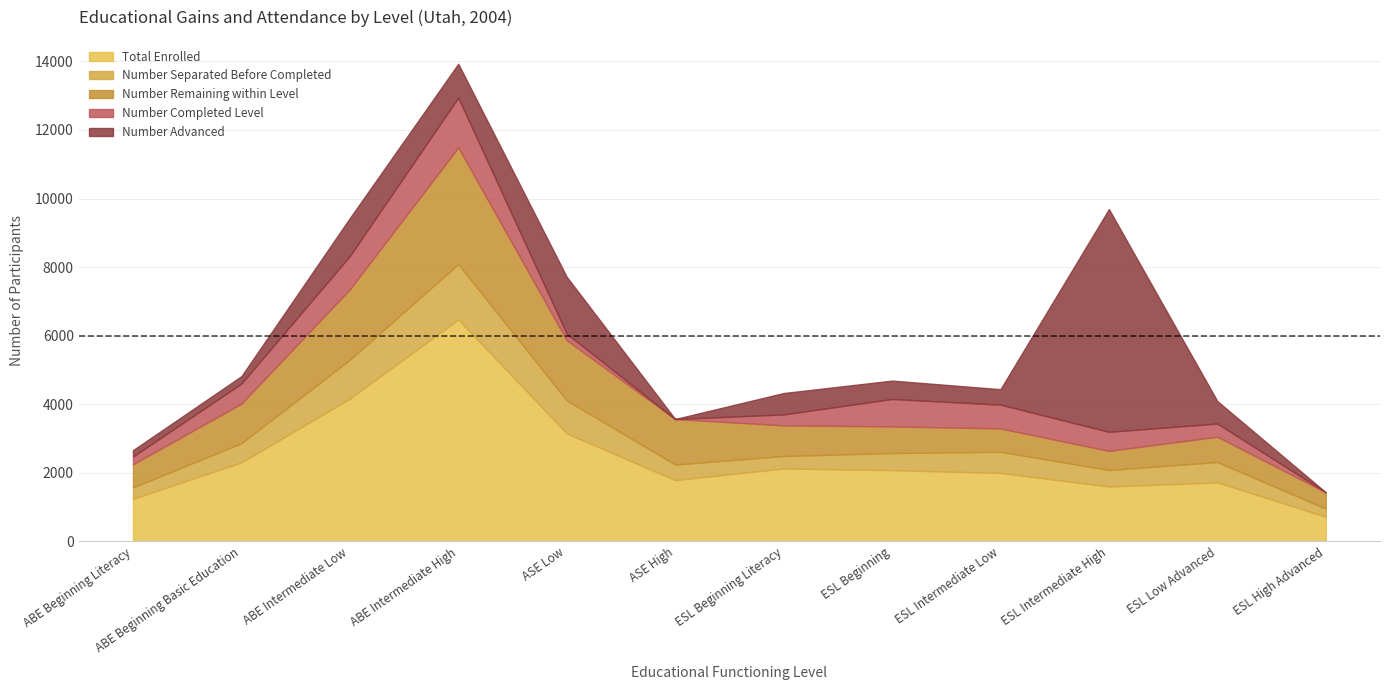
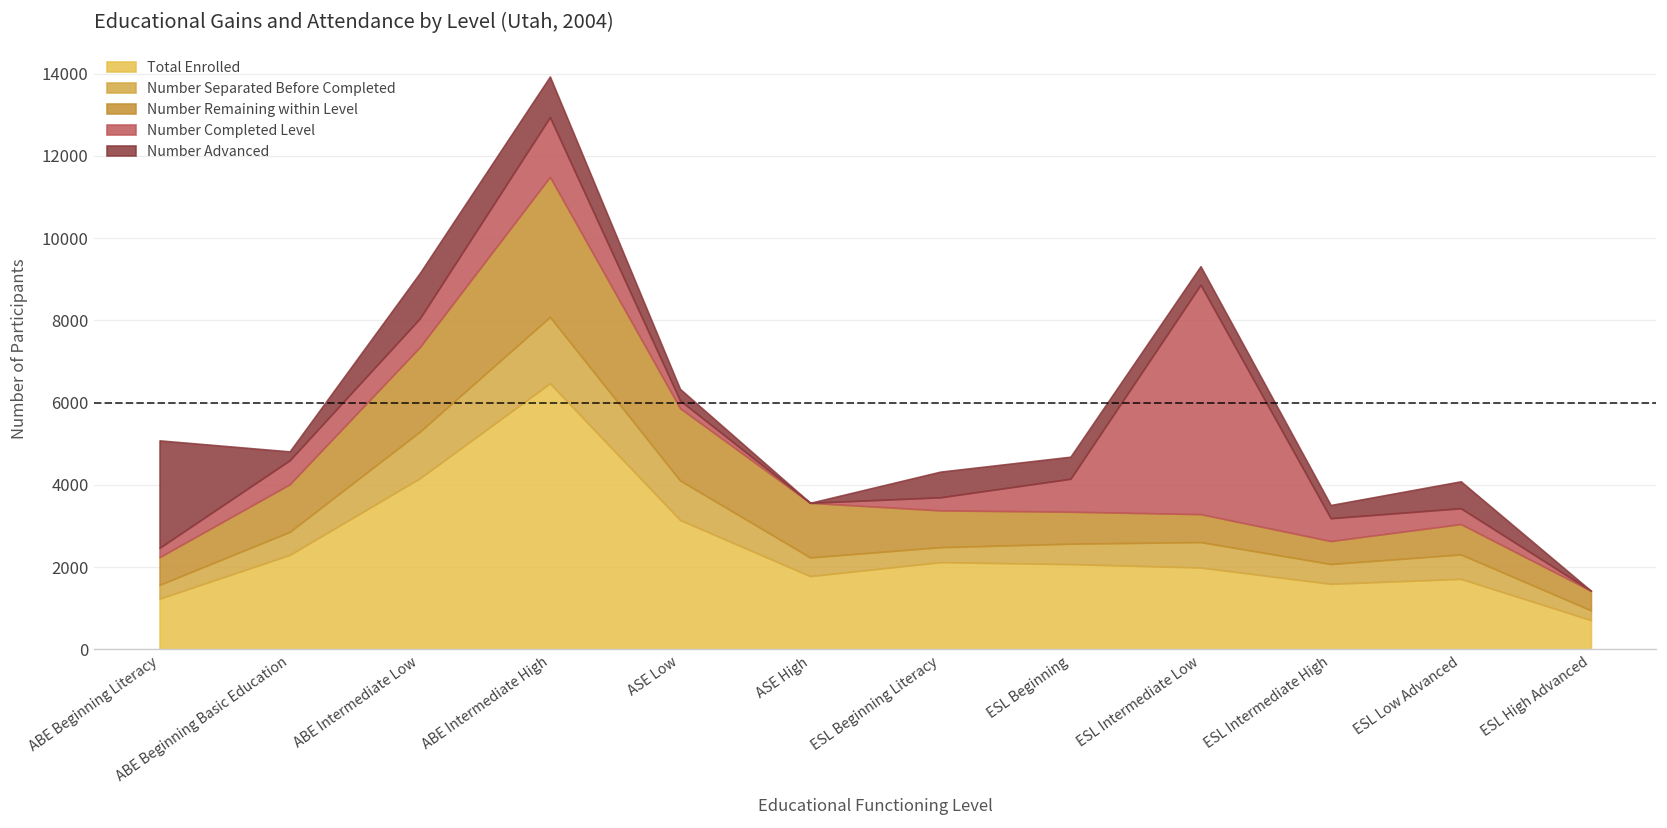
Number Advanced, ABE Beginning Literacy: 200 -> 2600
Number Completed Level, ABE Intermediate Low: 1000 -> 700
Number Advanced, ASE Low: 1700 -> 300
Number Completed Level, ESL Intermediate Low: 700 -> 5600
Number Advanced, ESL Intermediate High: 6500 -> 300
